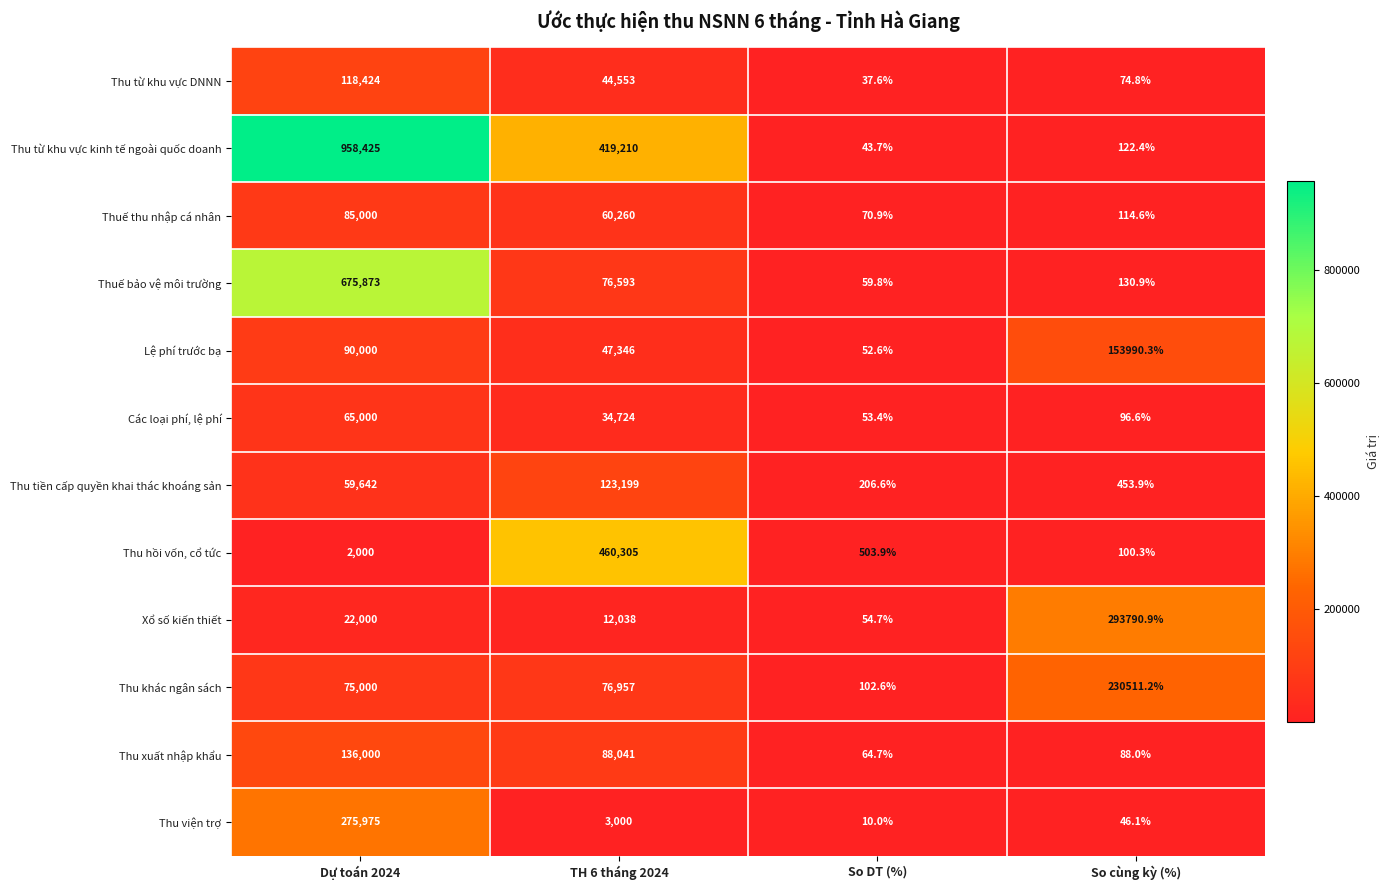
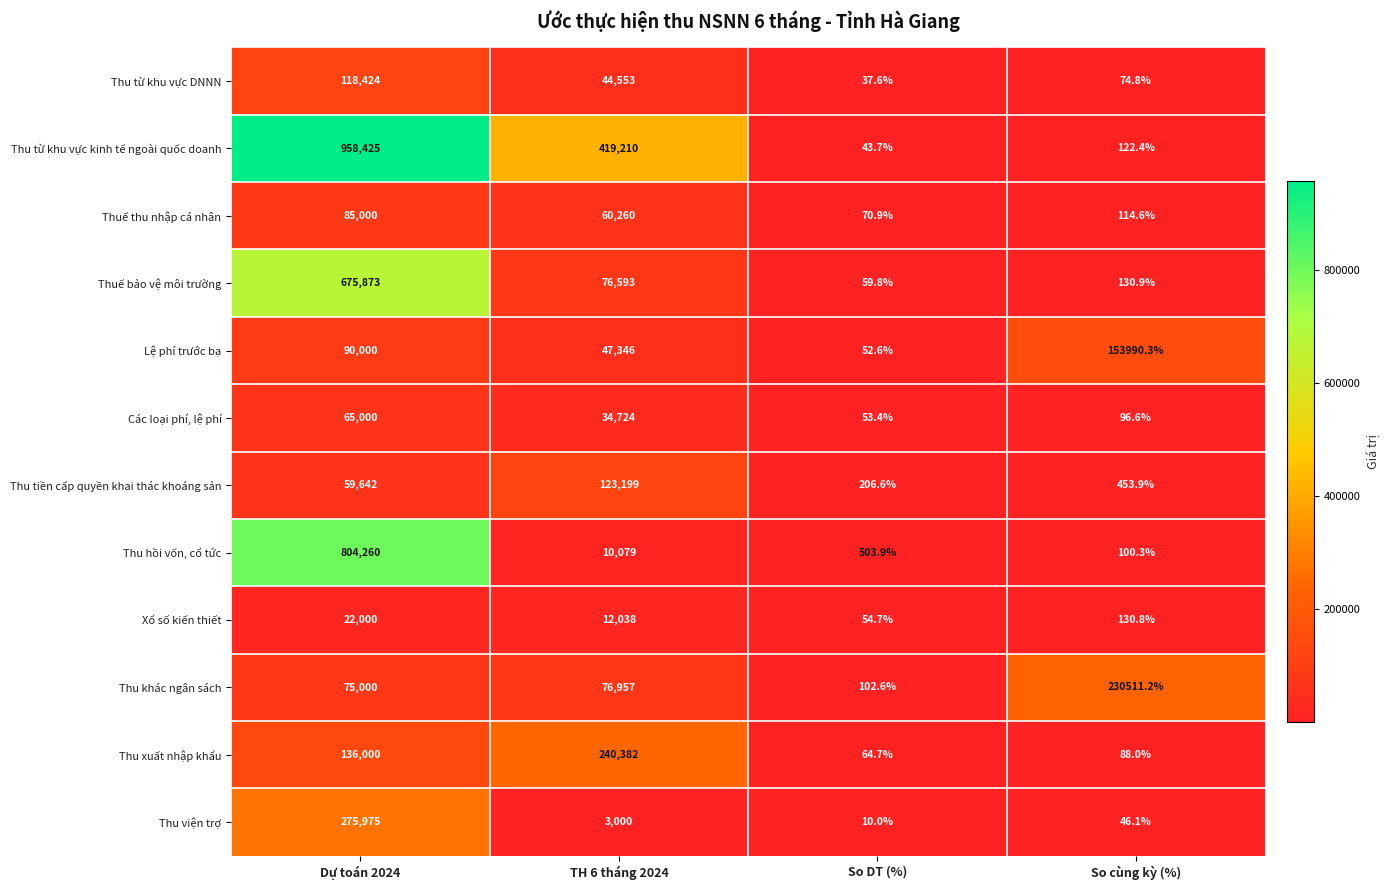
Thu hồi vốn, cổ tức, Dự toán 2024: 2,000 -> 804,260
Thu hồi vốn, cổ tức, TH 6 tháng 2024: 460,305 -> 10,079
Xổ số kiến thiết, So cùng kỳ (%): 293790.9% -> 130.8%
Thu xuất nhập khẩu, TH 6 tháng 2024: 88,041 -> 240,382
